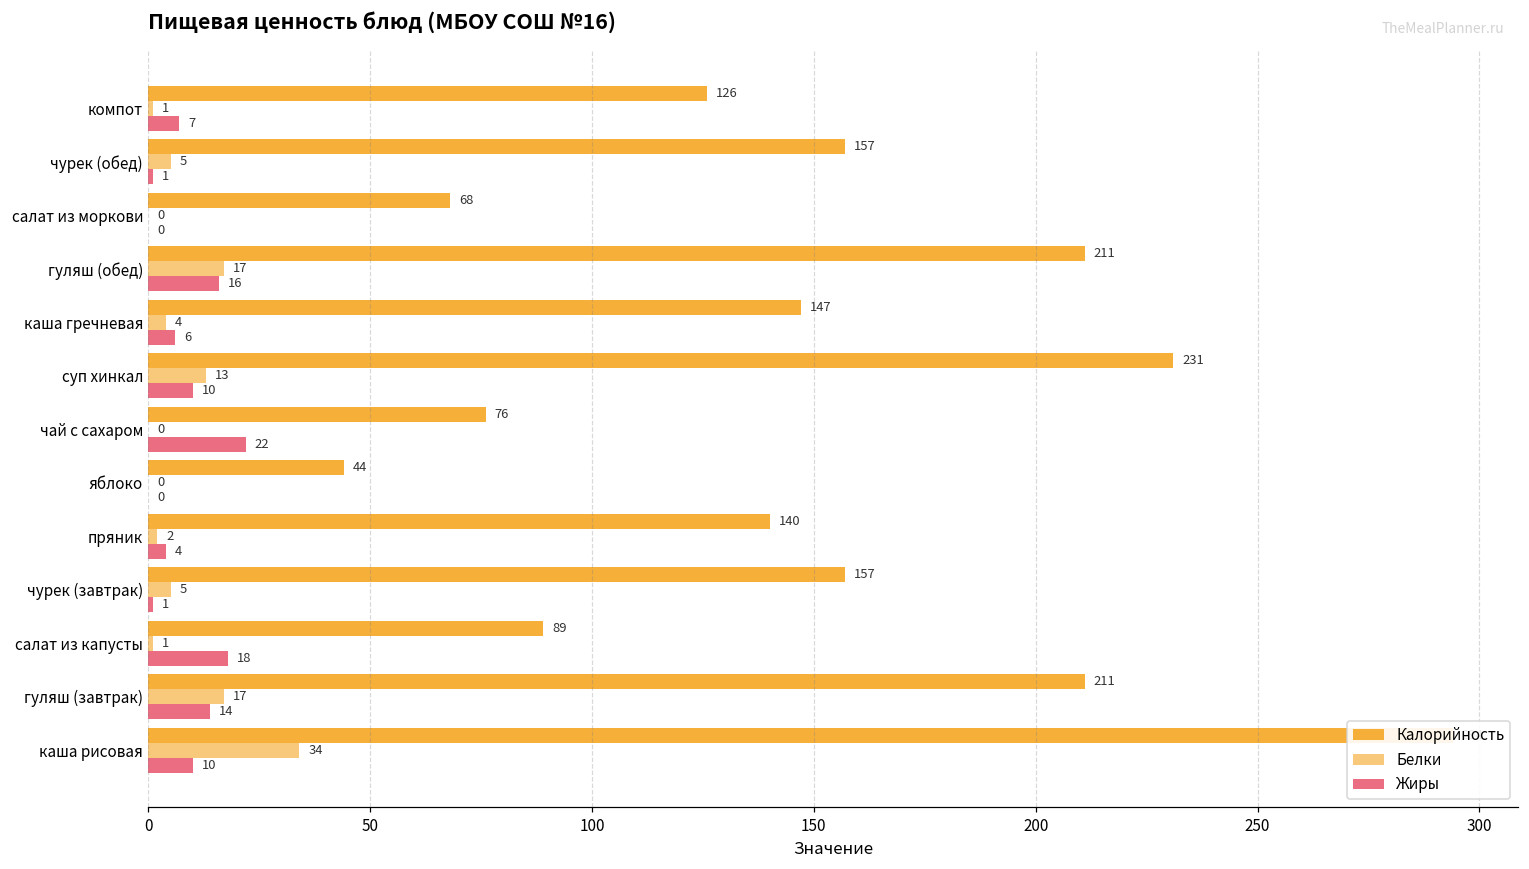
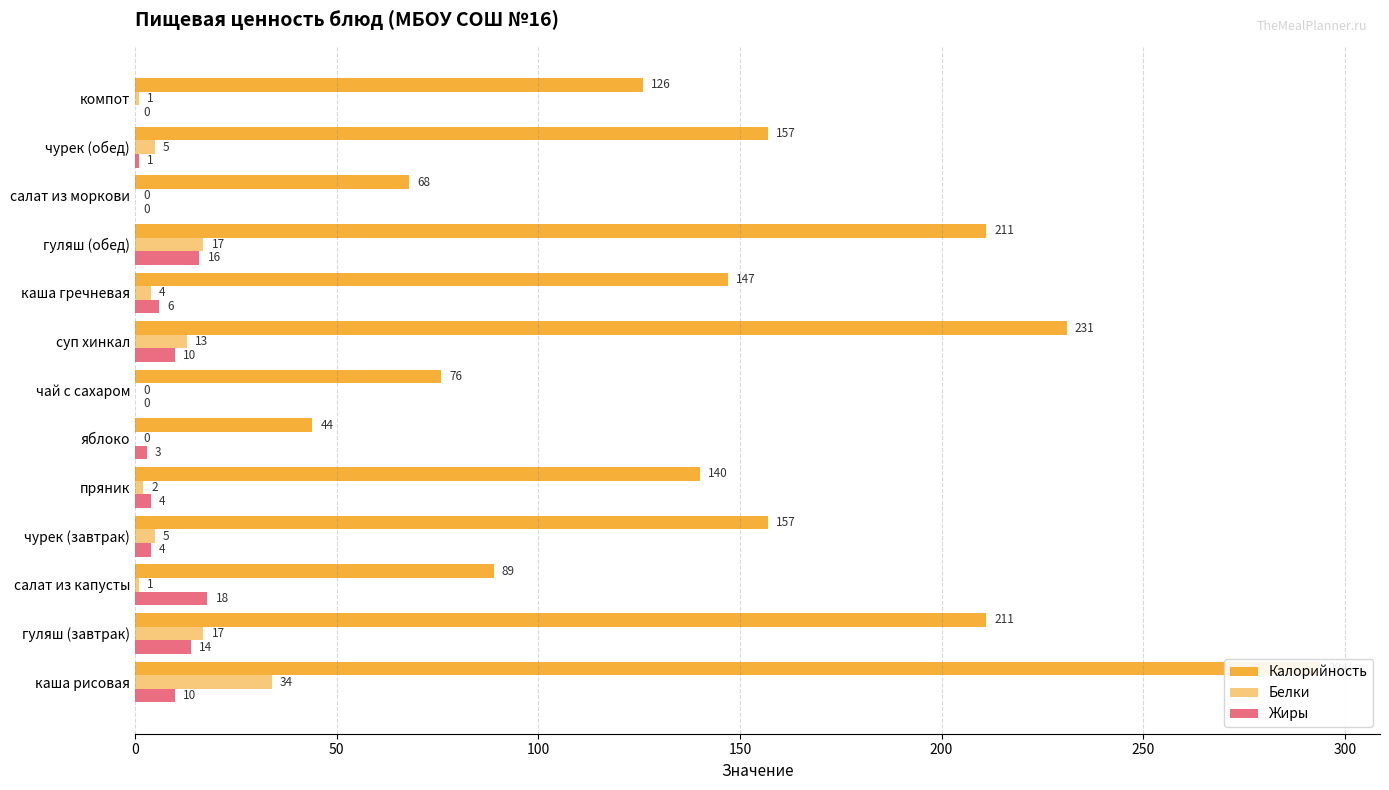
Жиры, компот: 7 -> 0
Жиры, чай с сахаром: 22 -> 0
Жиры, яблоко: 0 -> 3
Жиры, чурек (завтрак): 1 -> 4
